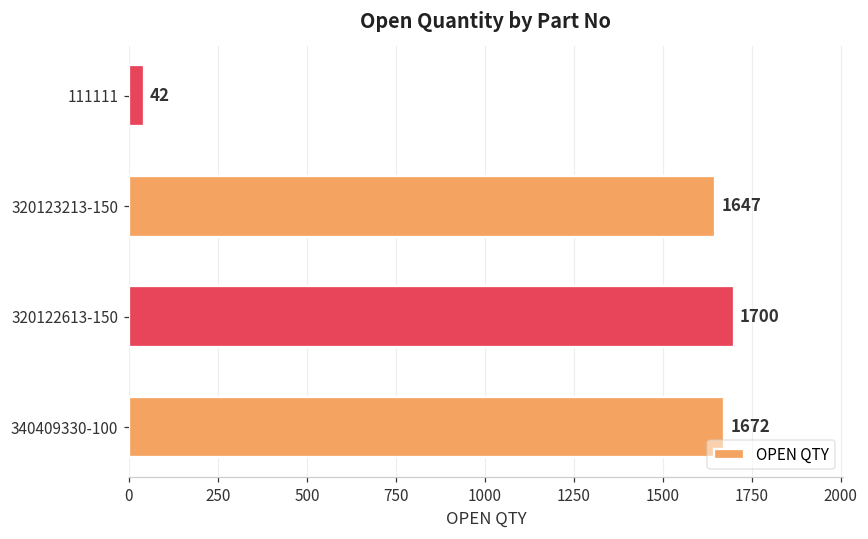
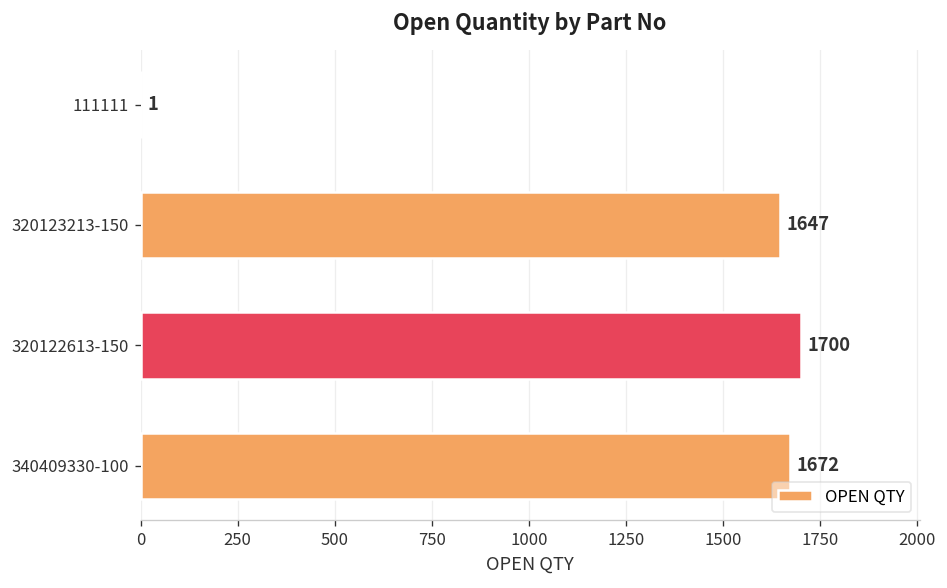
111111: 42 -> 1
